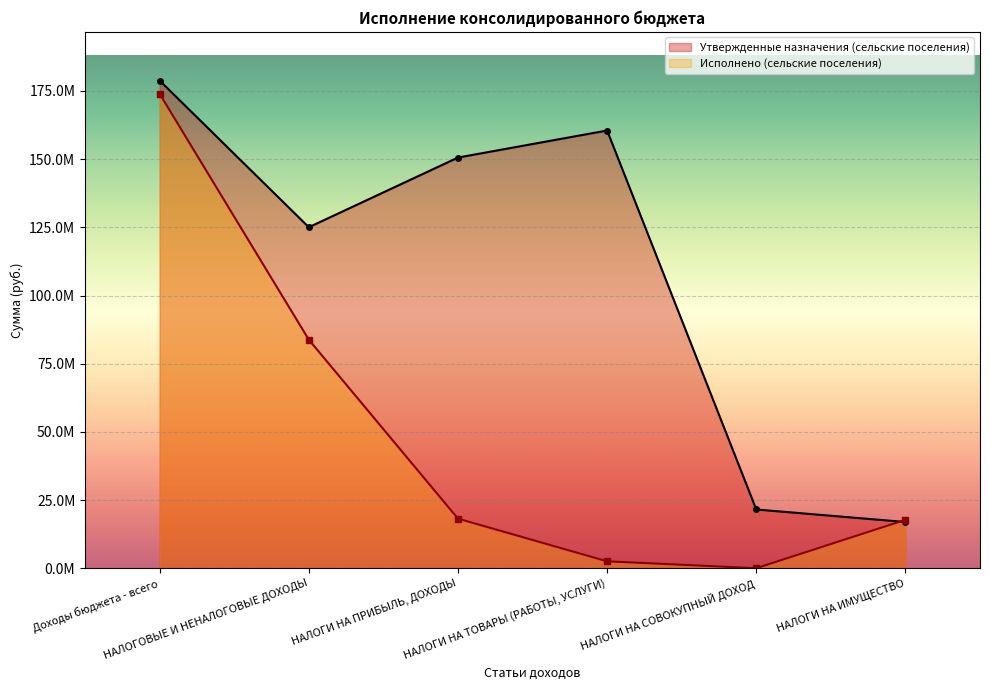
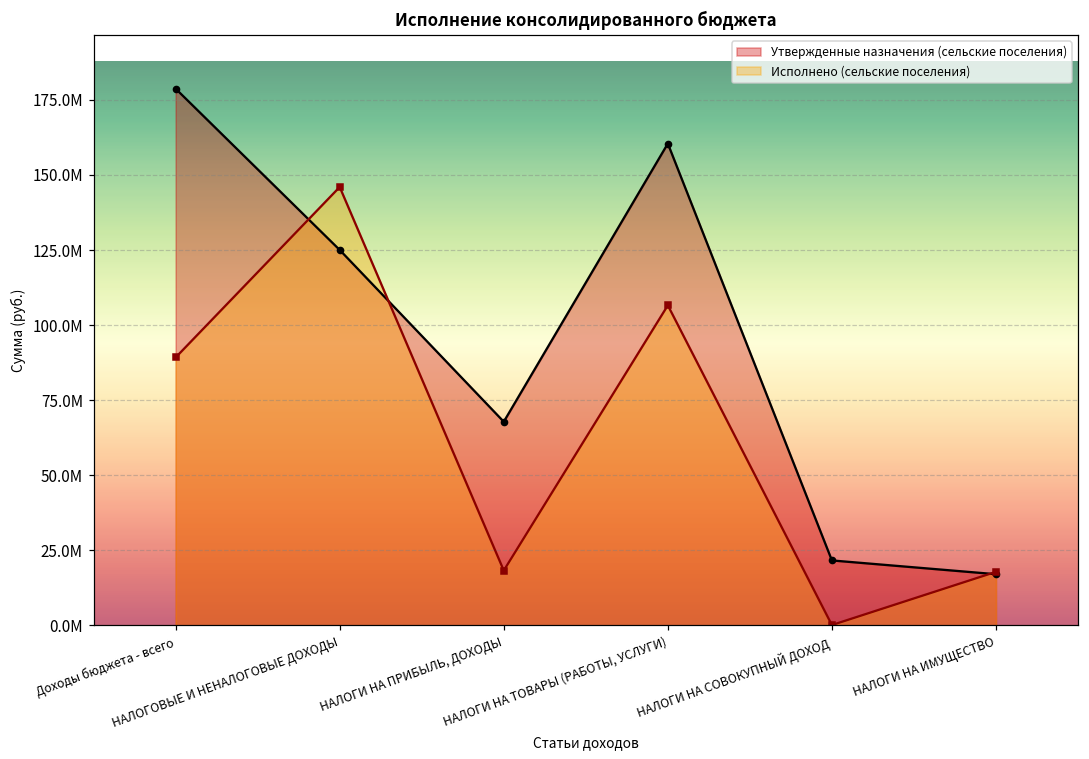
Исполнено (сельские поселения), Доходы бюджета - всего: 174М -> 89М
Исполнено (сельские поселения), НАЛОГОВЫЕ И НЕНАЛОГОВЫЕ ДОХОДЫ: 84М -> 146М
Утвержденные назначения (сельские поселения), НАЛОГИ НА ПРИБЫЛЬ, ДОХОДЫ: 151М -> 68М
Исполнено (сельские поселения), НАЛОГИ НА ТОВАРЫ (РАБОТЫ, УСЛУГИ): 3М -> 107М
